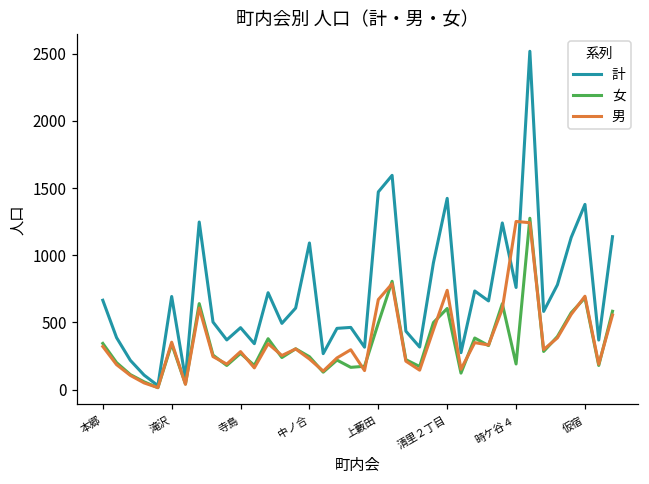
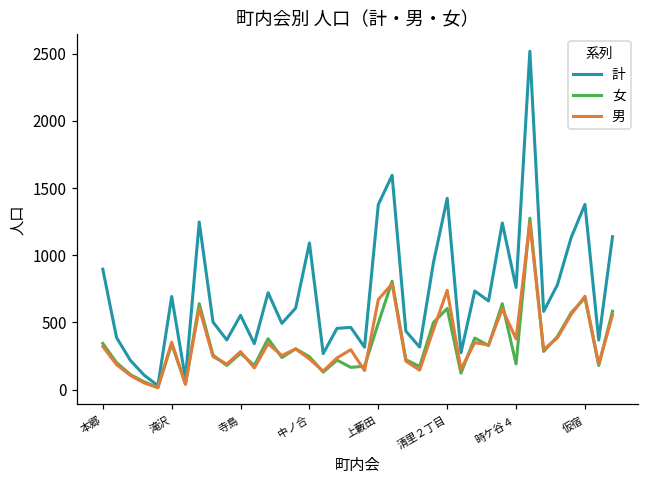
計, 本郷: 670 -> 900
計, 寺島: 460 -> 550
計, 上藪田: 1470 -> 1380
男, 時ケ谷４: 1250 -> 380
